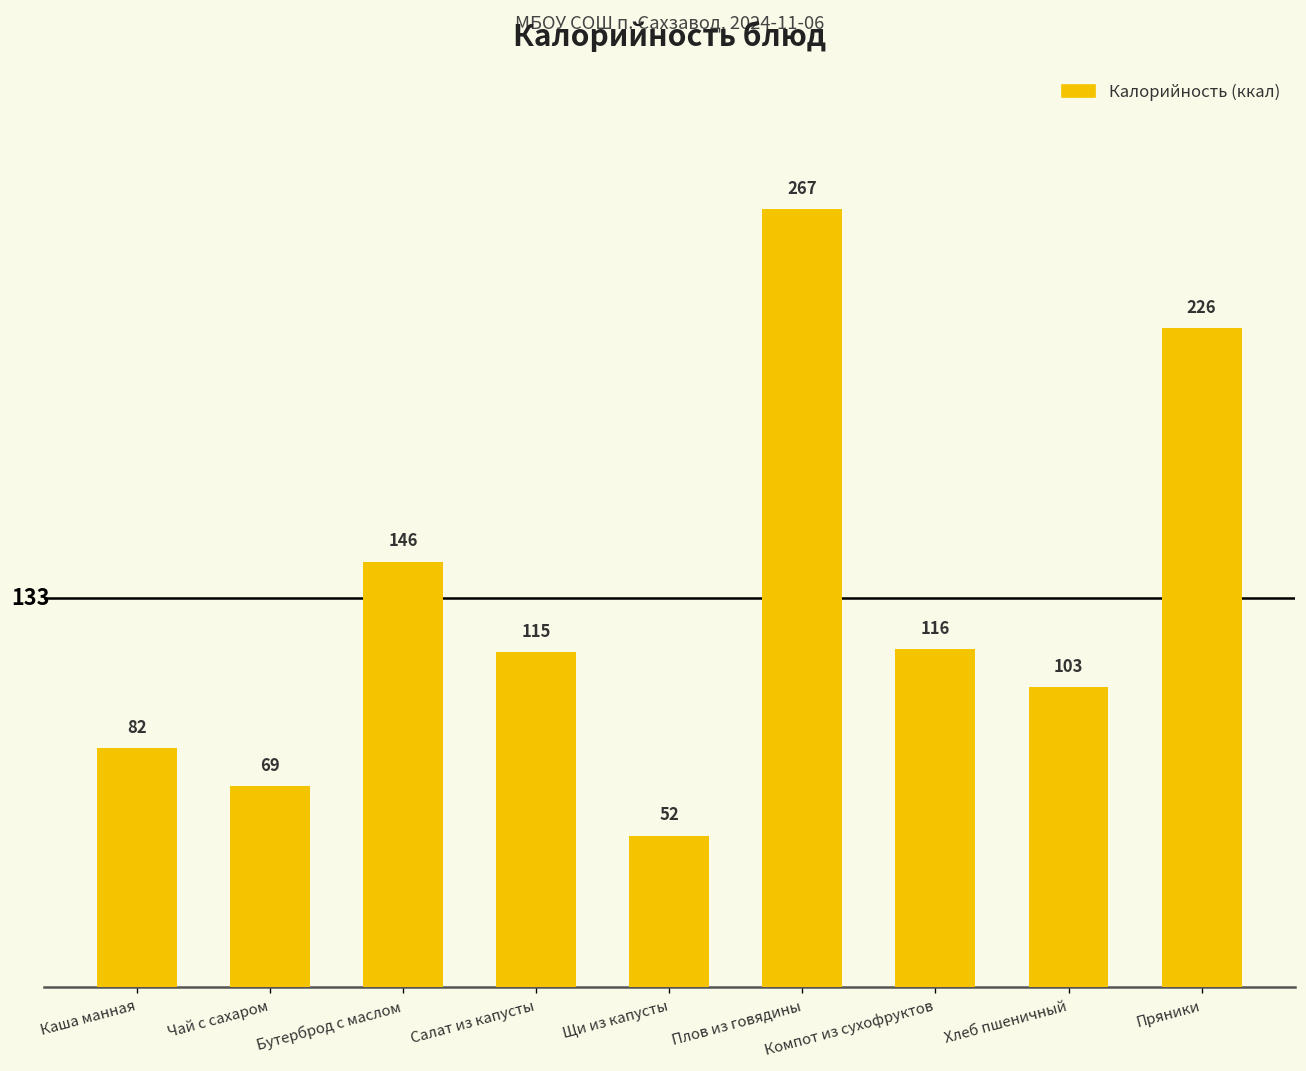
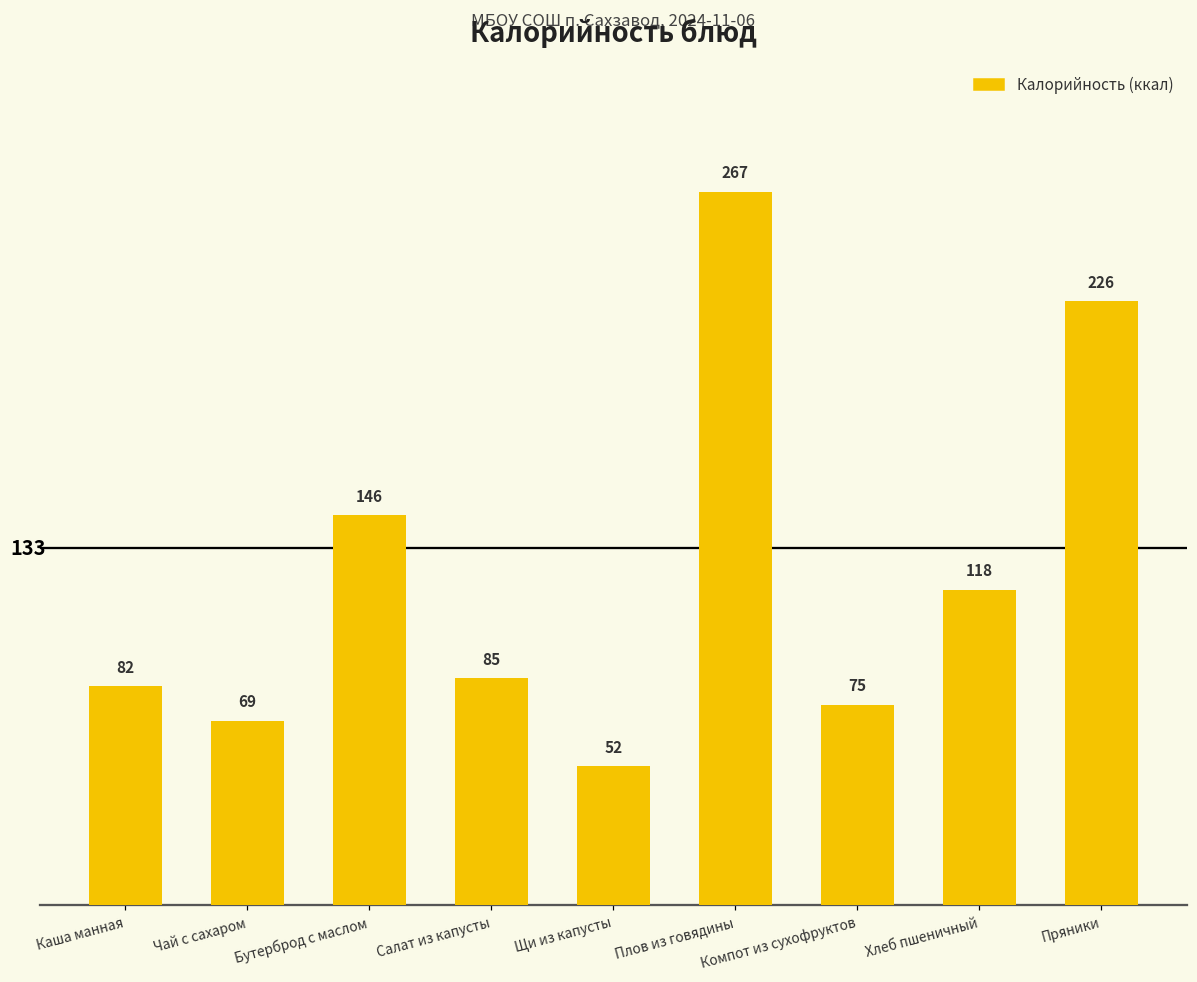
Салат из капусты: 115 -> 85
Компот из сухофруктов: 116 -> 75
Хлеб пшеничный: 103 -> 118
